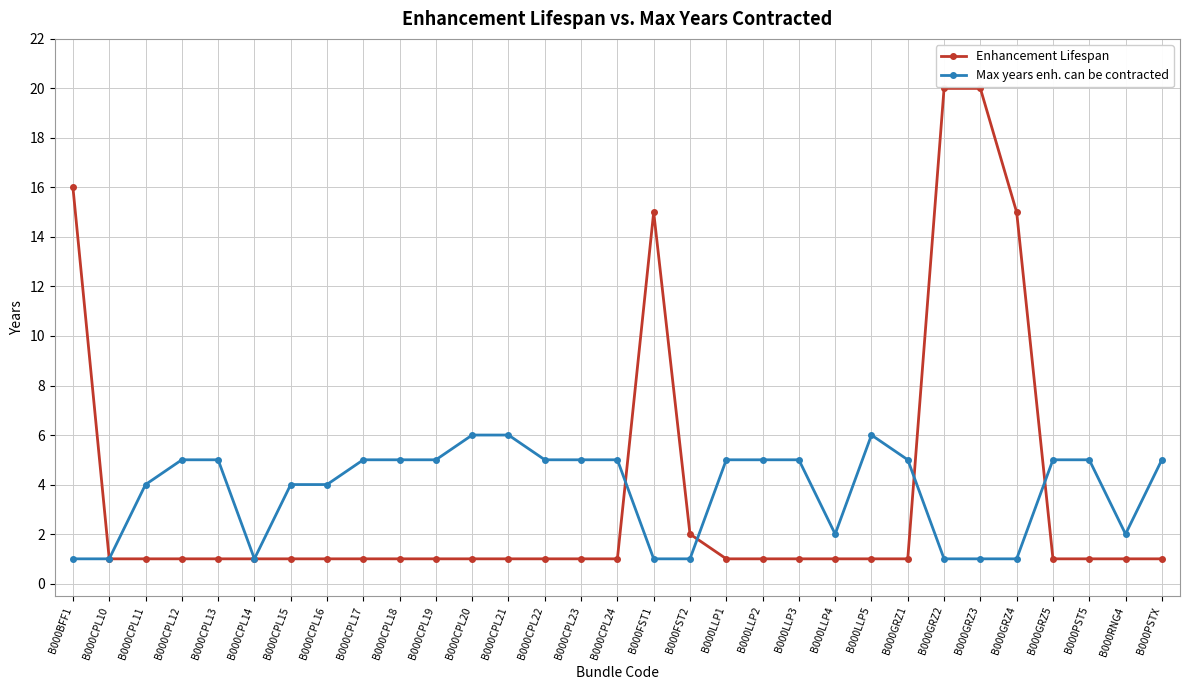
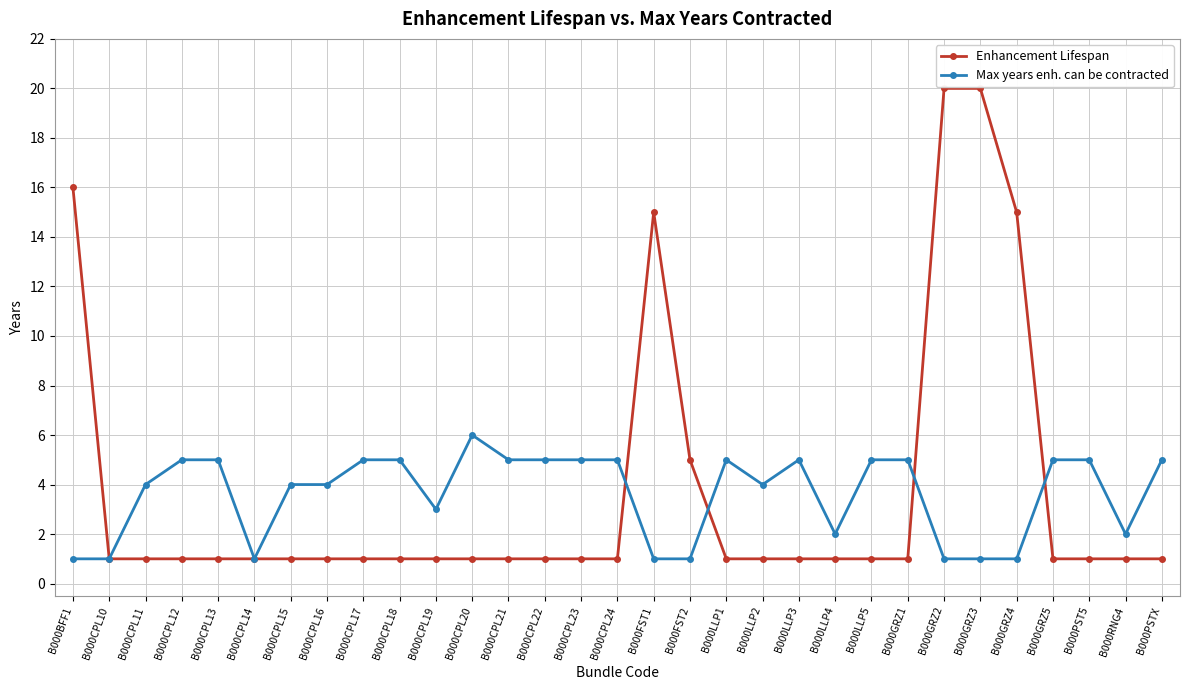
Max years enh. can be contracted, B000CPL19: 5 -> 3
Max years enh. can be contracted, B000CPL21: 6 -> 5
Enhancement Lifespan, B000FST2: 2 -> 5
Max years enh. can be contracted, B000LLP2: 5 -> 4
Max years enh. can be contracted, B000LLP5: 6 -> 5
